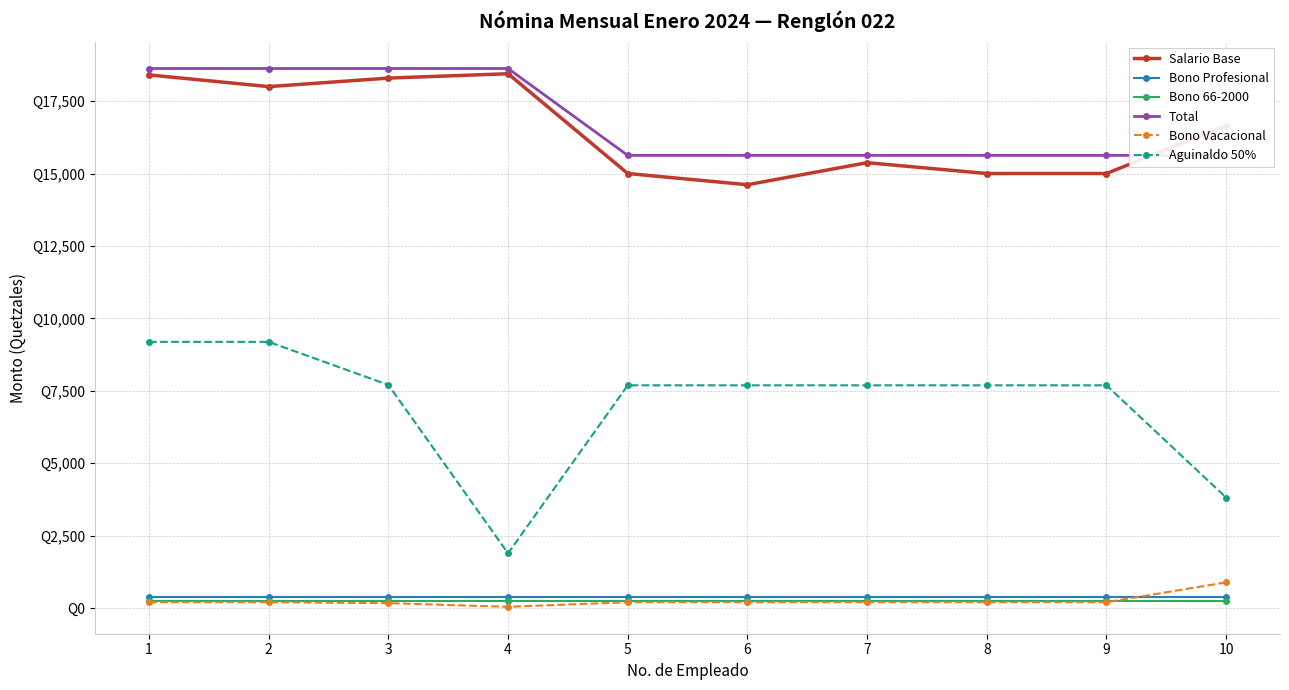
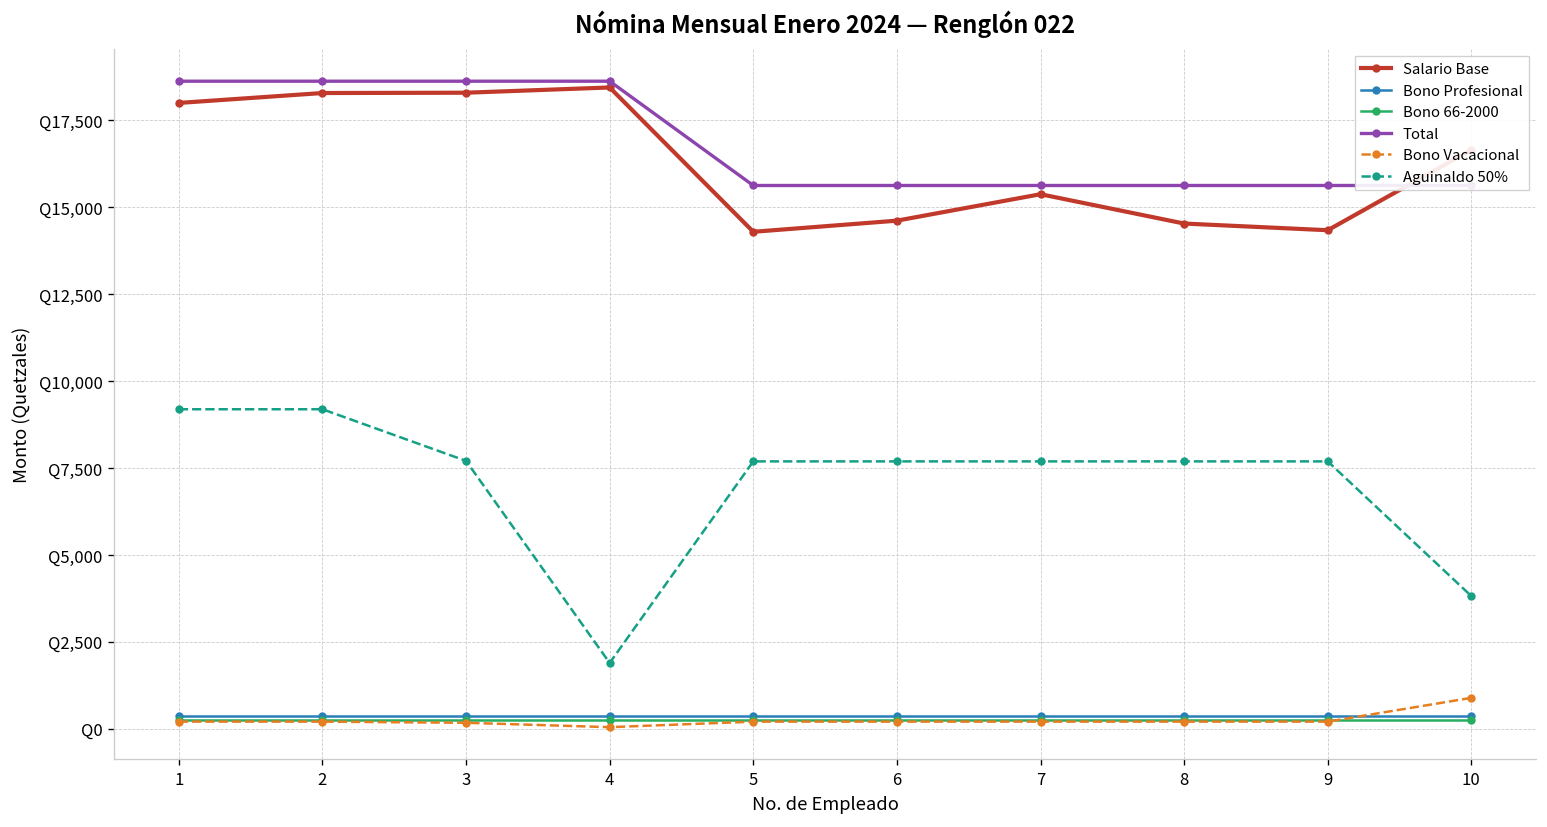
Salario Base, 1: Q18,400 -> Q18,000
Salario Base, 2: Q18,000 -> Q18,300
Salario Base, 5: Q15,000 -> Q14,300
Salario Base, 8: Q15,000 -> Q14,500
Salario Base, 9: Q15,000 -> Q14,300
